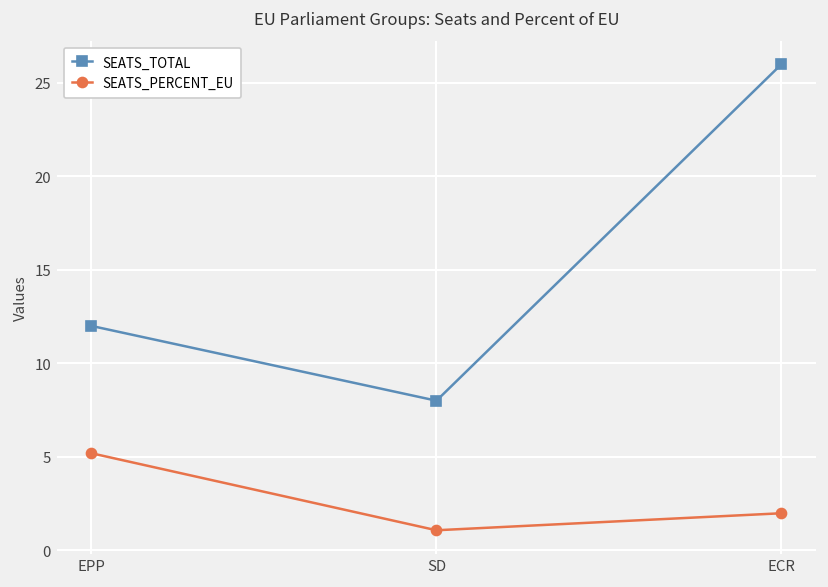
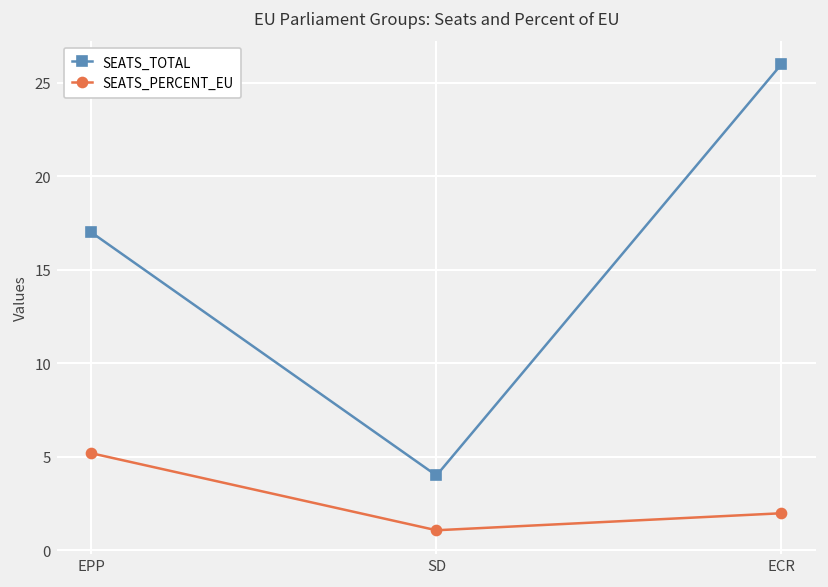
SEATS_TOTAL, EPP: 12 -> 17
SEATS_TOTAL, SD: 8 -> 4
